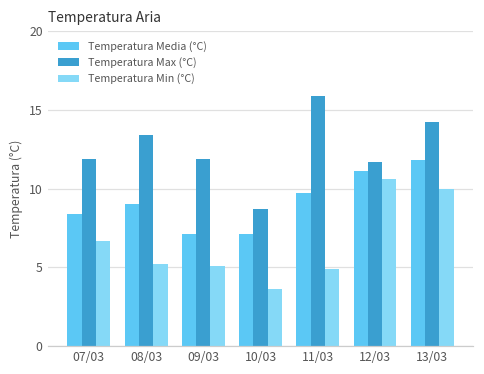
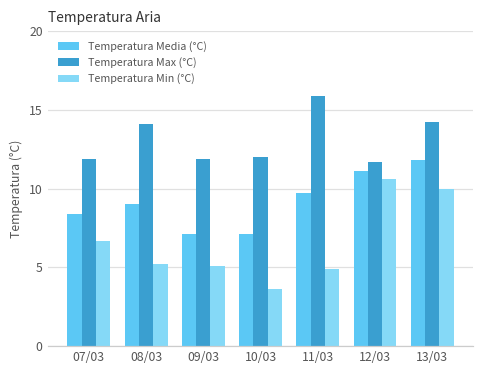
Temperatura Max (°C), 08/03: 13.4 -> 14.1
Temperatura Max (°C), 10/03: 8.7 -> 12.0
